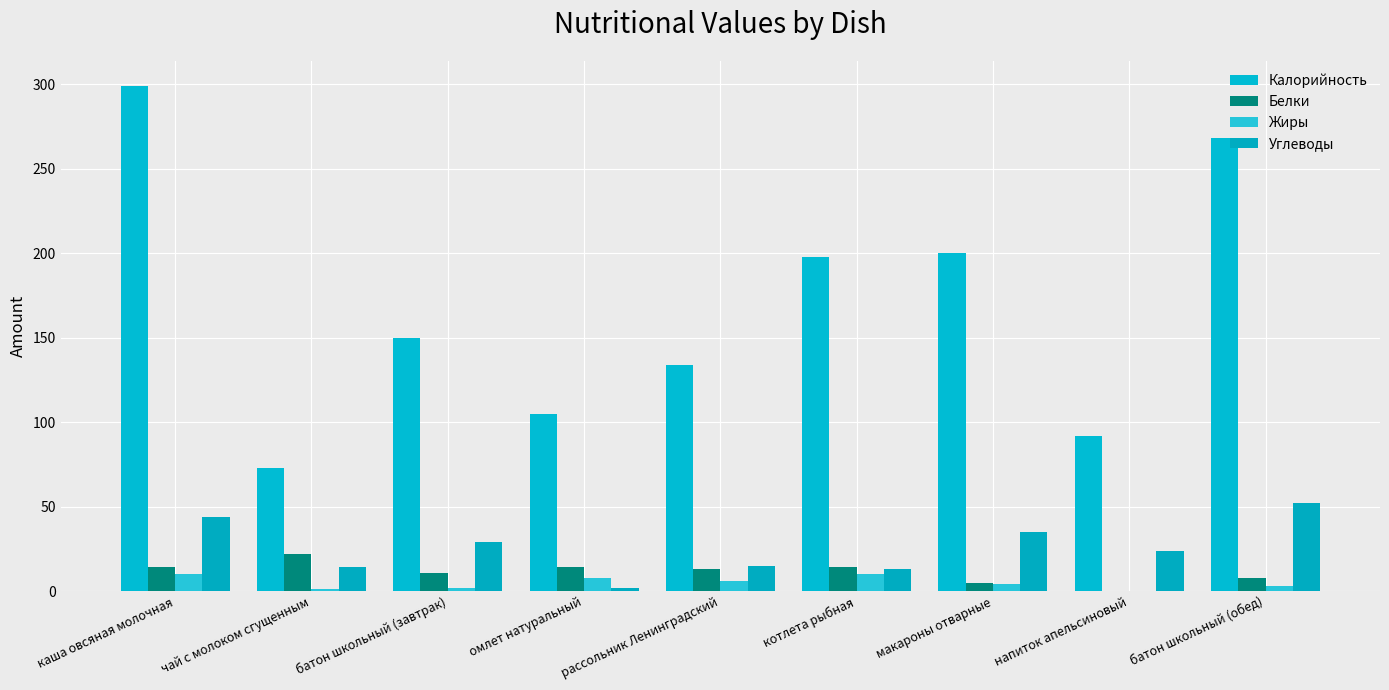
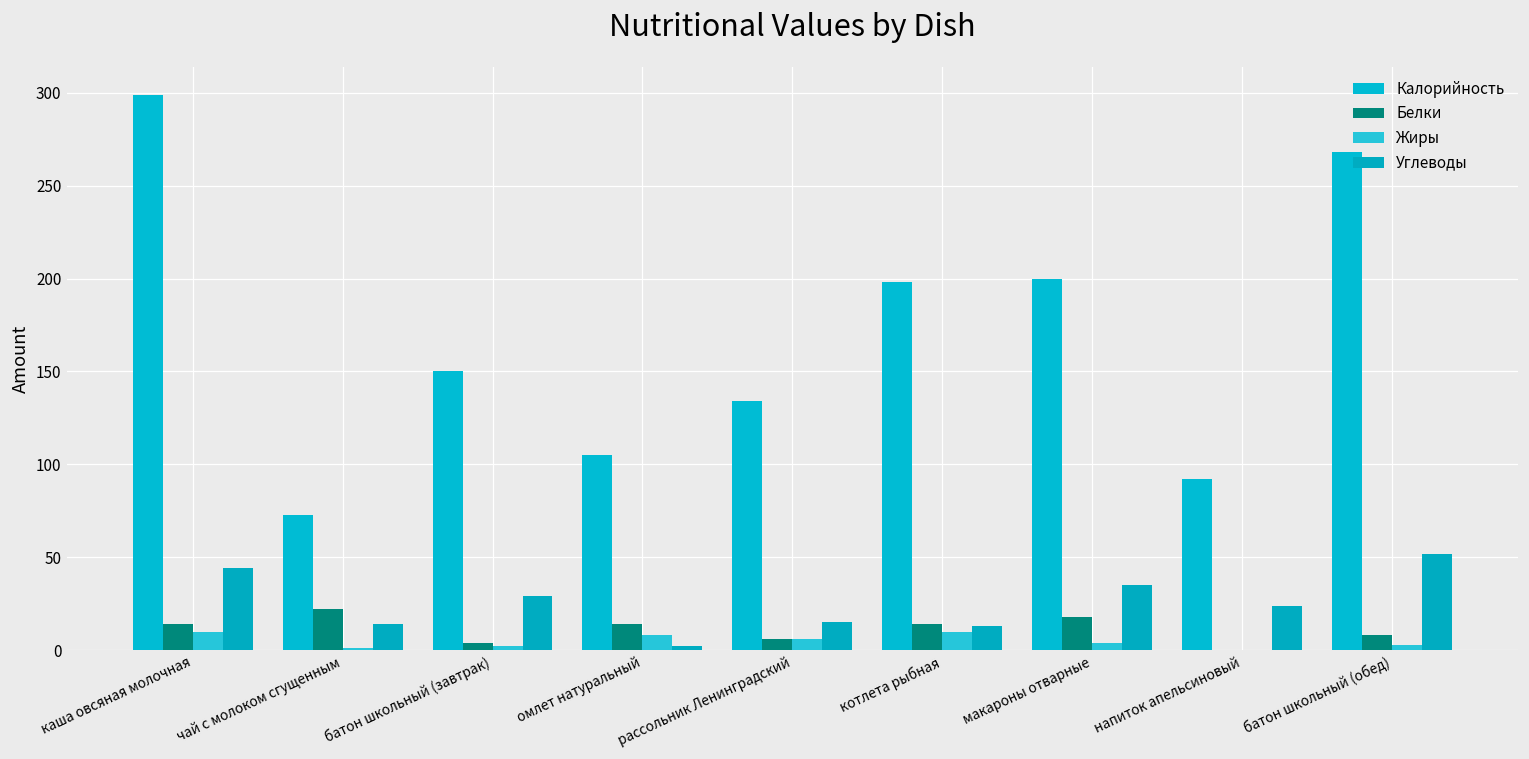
Белки, батон школьный (завтрак): 11 -> 4
Белки, рассольник Ленинградский: 13 -> 6
Белки, макароны отварные: 5 -> 18
